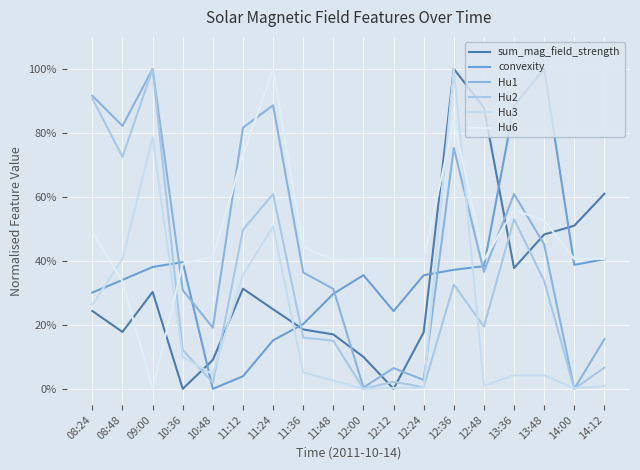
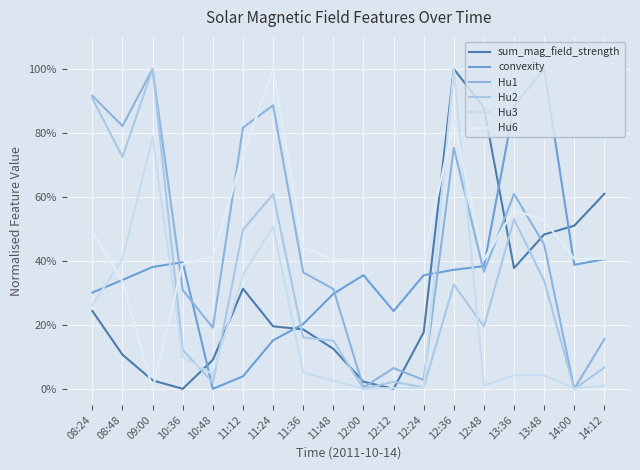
sum_mag_field_strength, 08:48: 18% -> 11%
sum_mag_field_strength, 09:00: 30% -> 3%
sum_mag_field_strength, 11:24: 25% -> 20%
sum_mag_field_strength, 11:48: 17% -> 13%
sum_mag_field_strength, 12:00: 10% -> 2%
